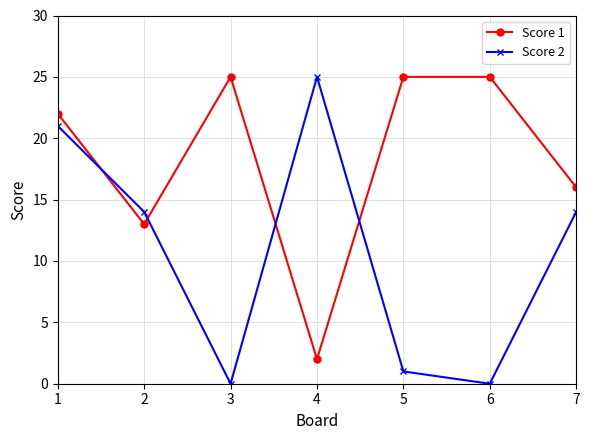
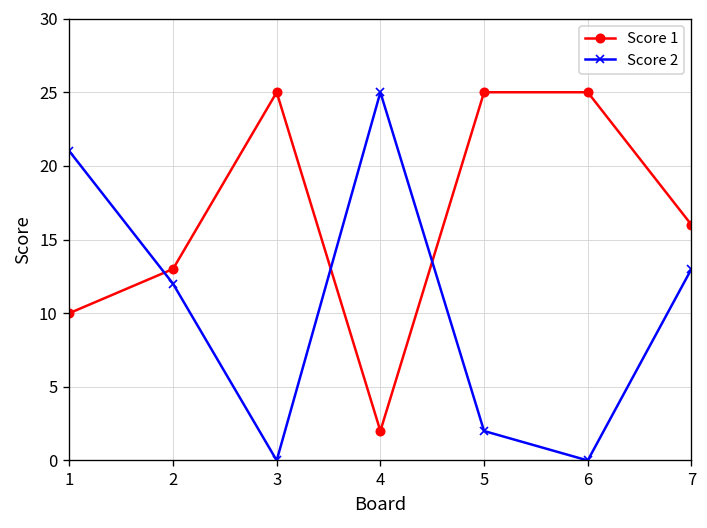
Score 1, 1: 22 -> 10
Score 2, 2: 14 -> 12
Score 2, 5: 1 -> 2
Score 2, 7: 14 -> 13
